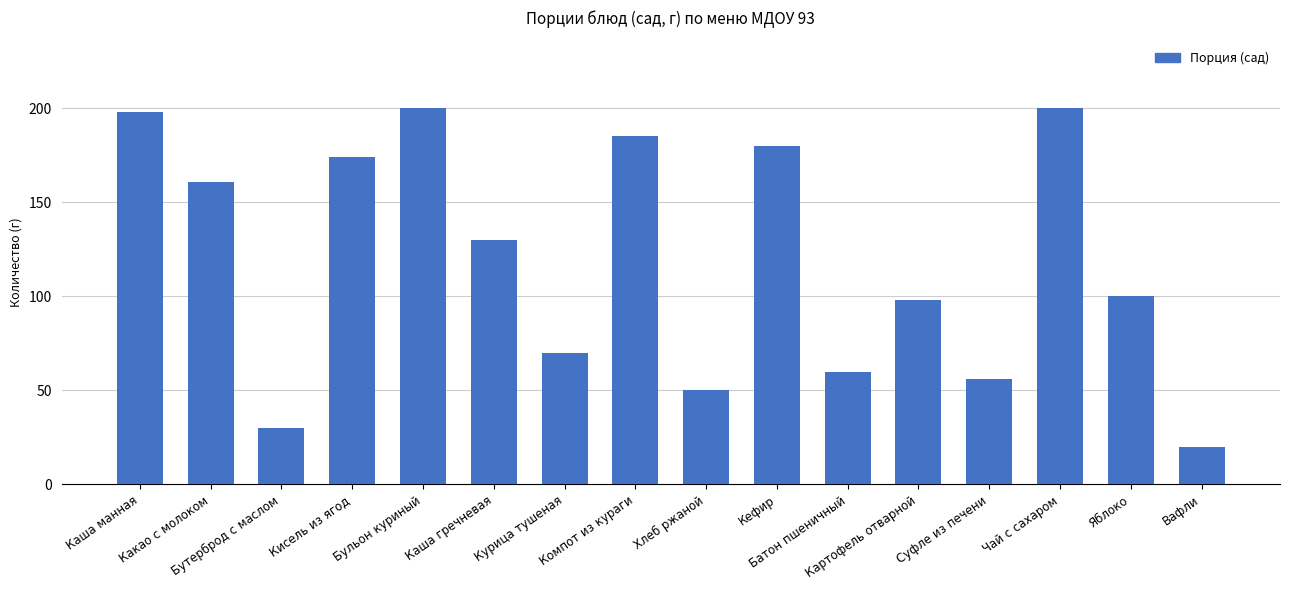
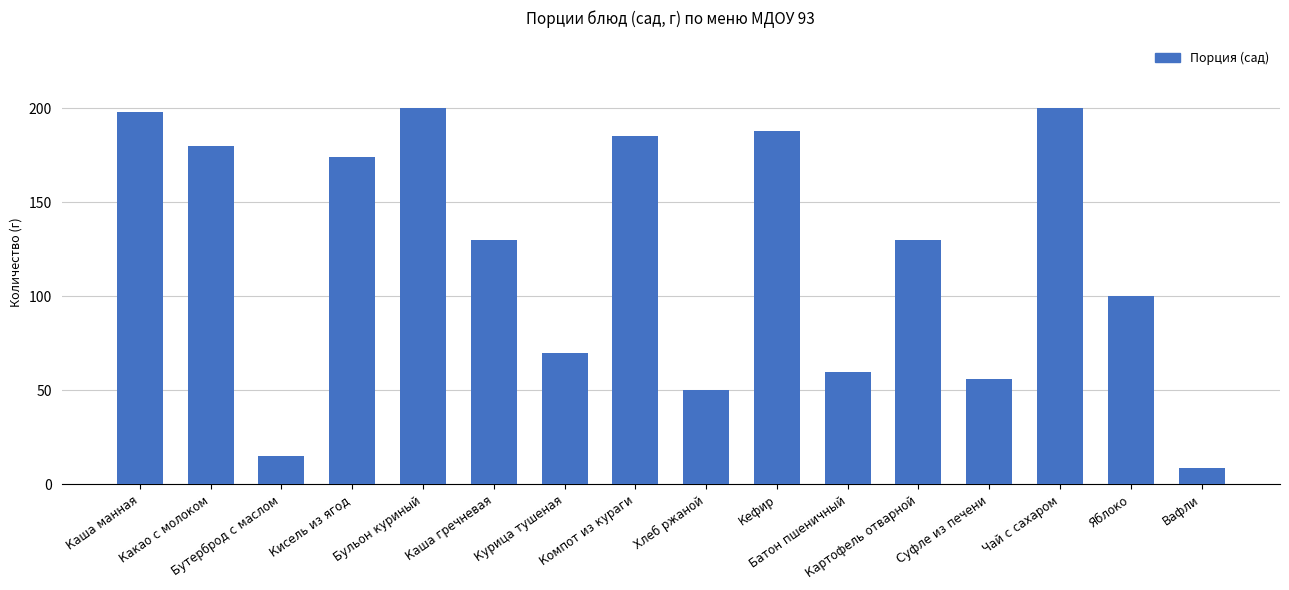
Какао с молоком: 161 -> 180
Бутерброд с маслом: 30 -> 15
Кефир: 180 -> 188
Картофель отварной: 98 -> 130
Вафли: 20 -> 9
